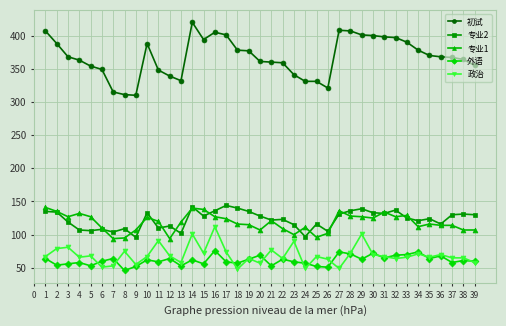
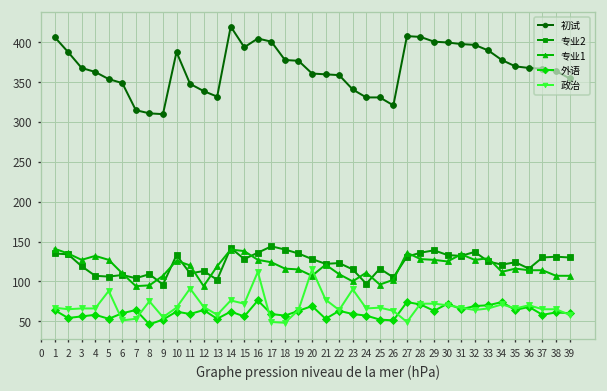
政治, 2: 80 -> 70
政治, 3: 80 -> 70
政治, 5: 70 -> 90
政治, 14: 100 -> 80
政治, 17: 70 -> 50
政治, 20: 60 -> 120
政治, 24: 50 -> 70
政治, 29: 100 -> 70
